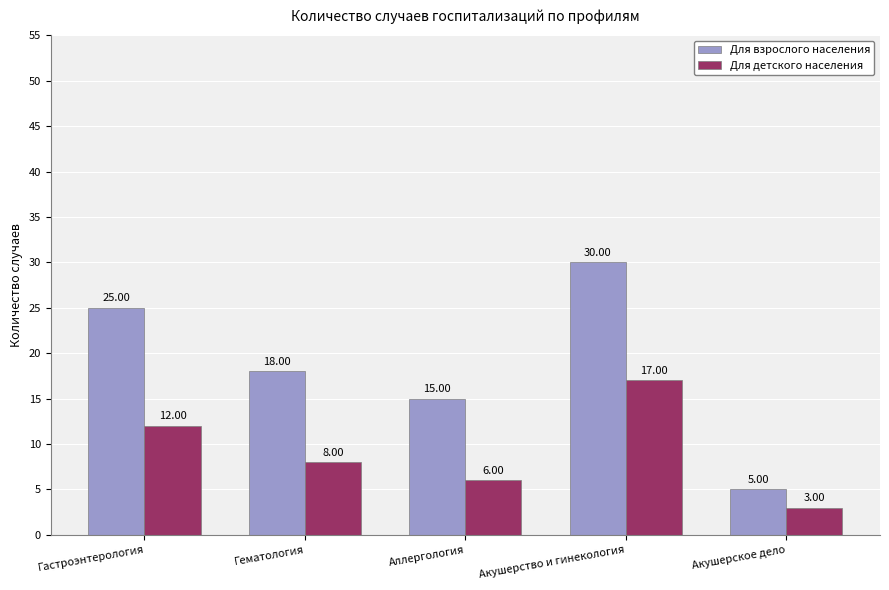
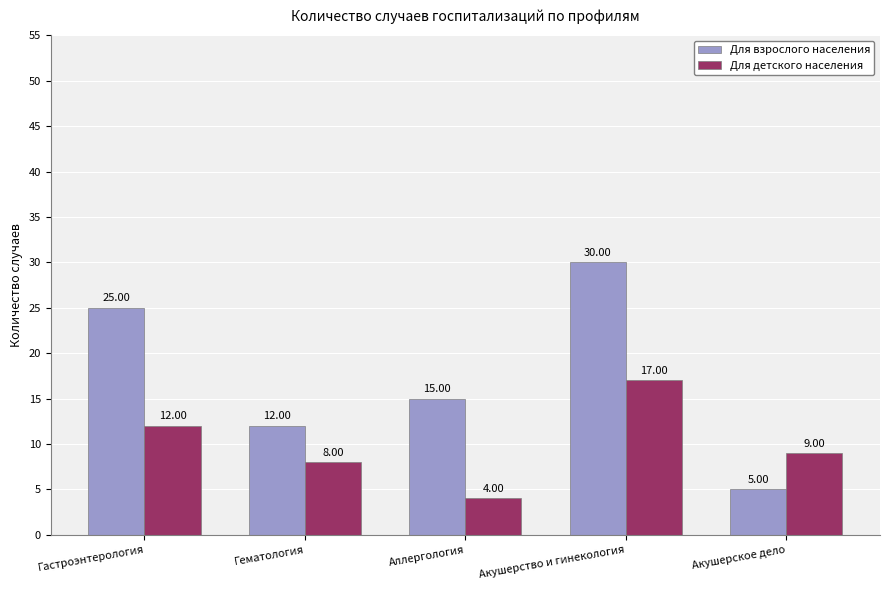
Для взрослого населения, Гематология: 18.00 -> 12.00
Для детского населения, Аллергология: 6.00 -> 4.00
Для детского населения, Акушерское дело: 3.00 -> 9.00
